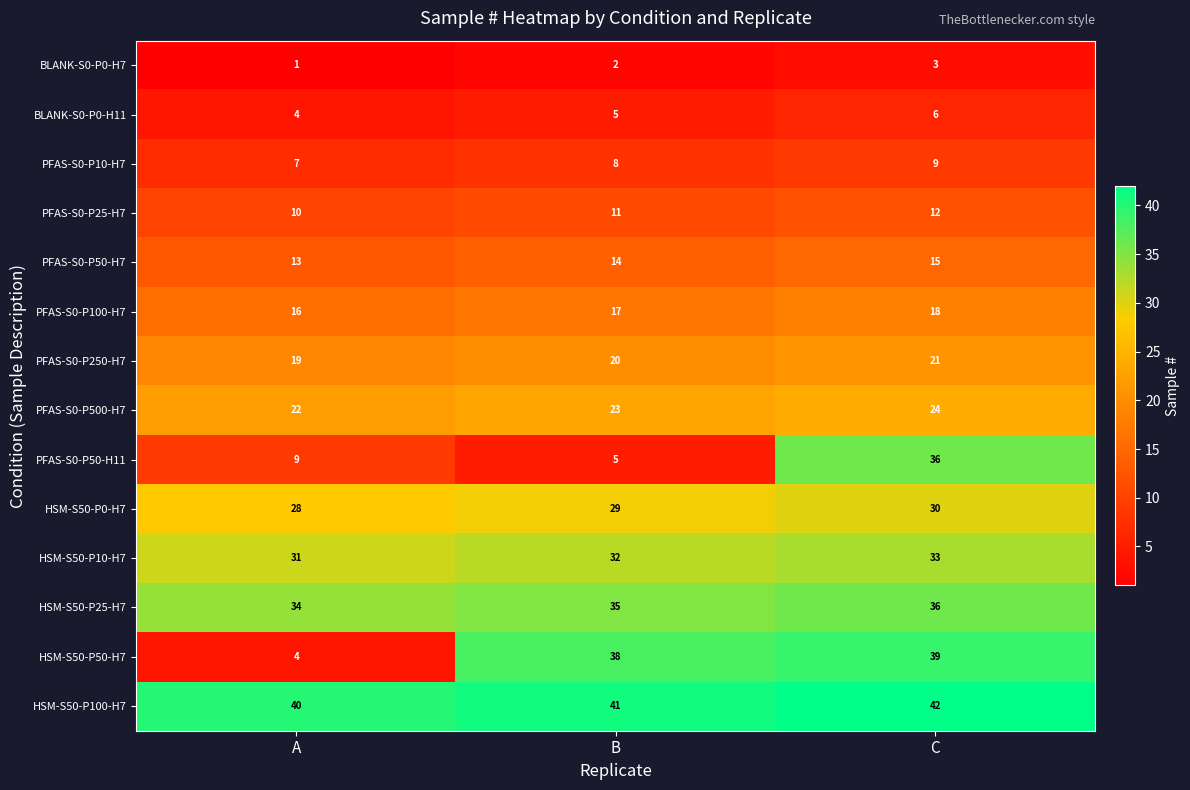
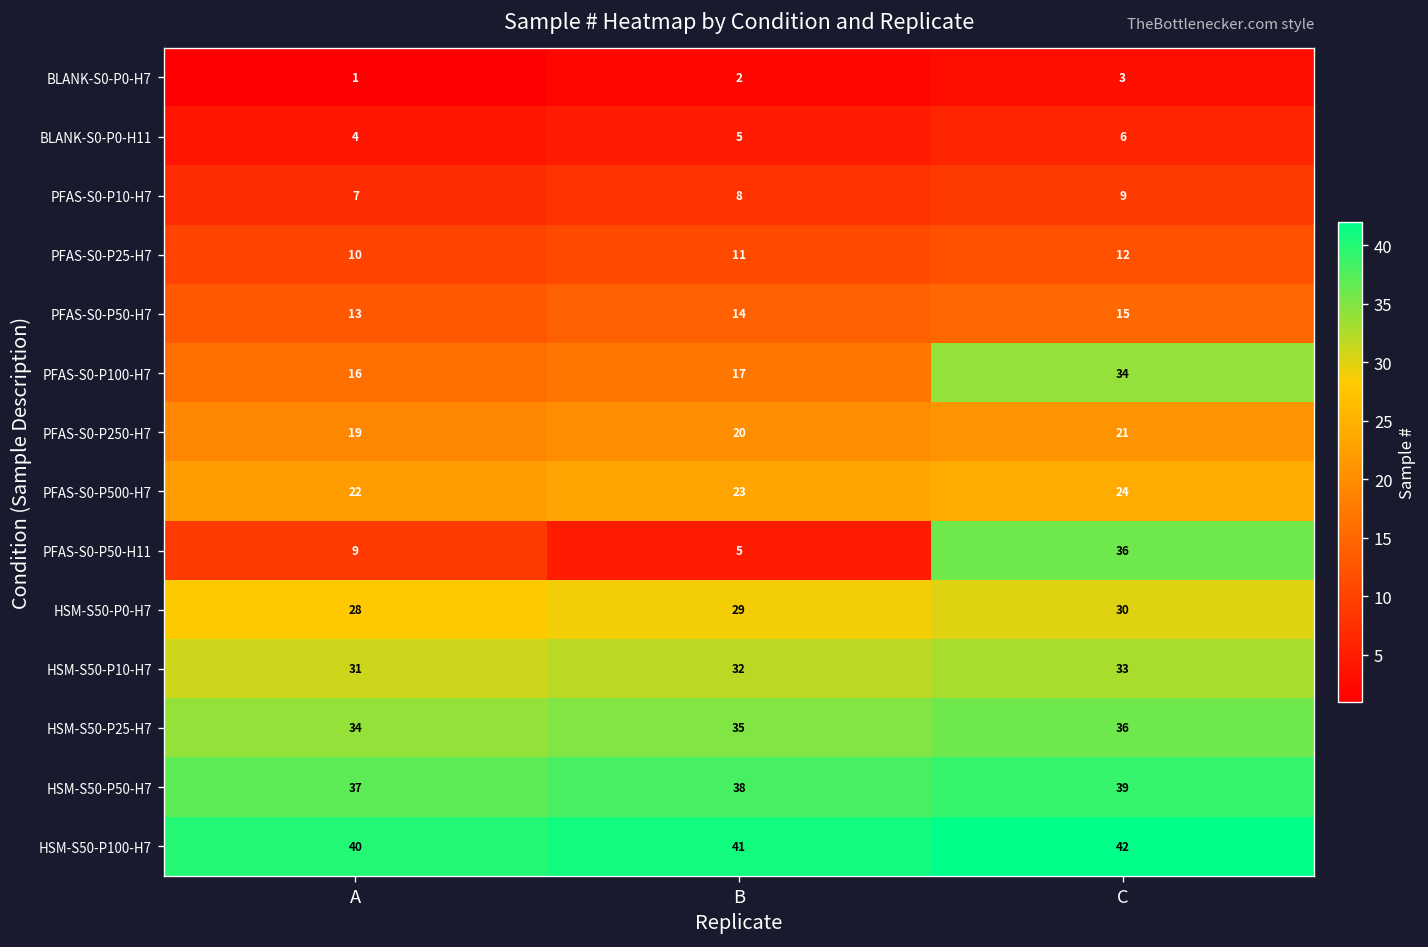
PFAS-S0-P100-H7, C: 18 -> 34
HSM-S50-P50-H7, A: 4 -> 37
